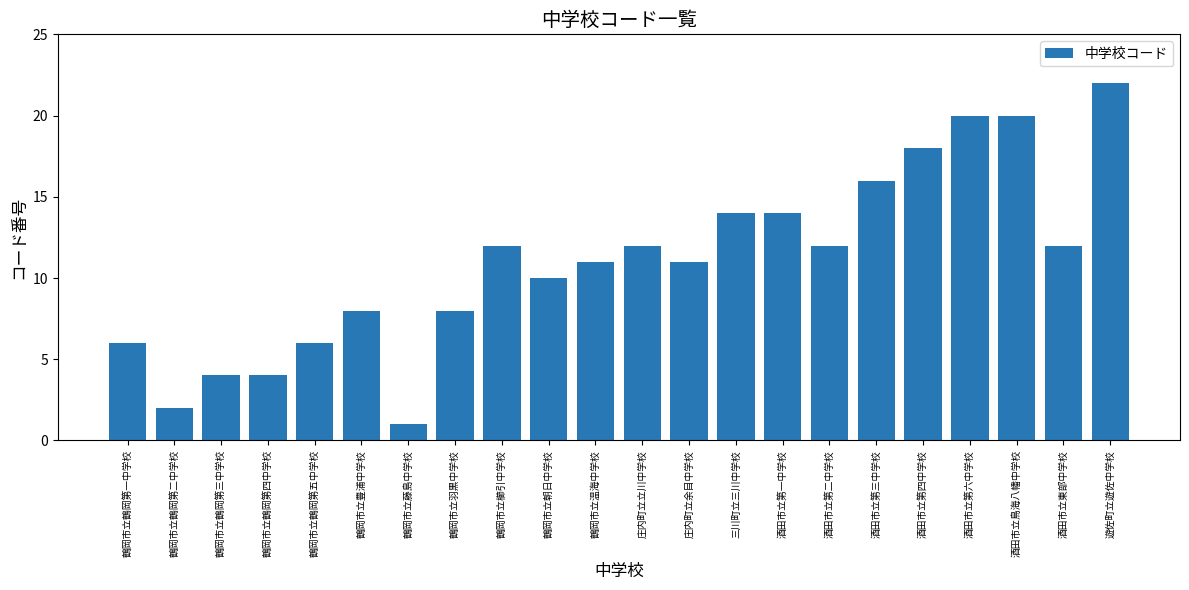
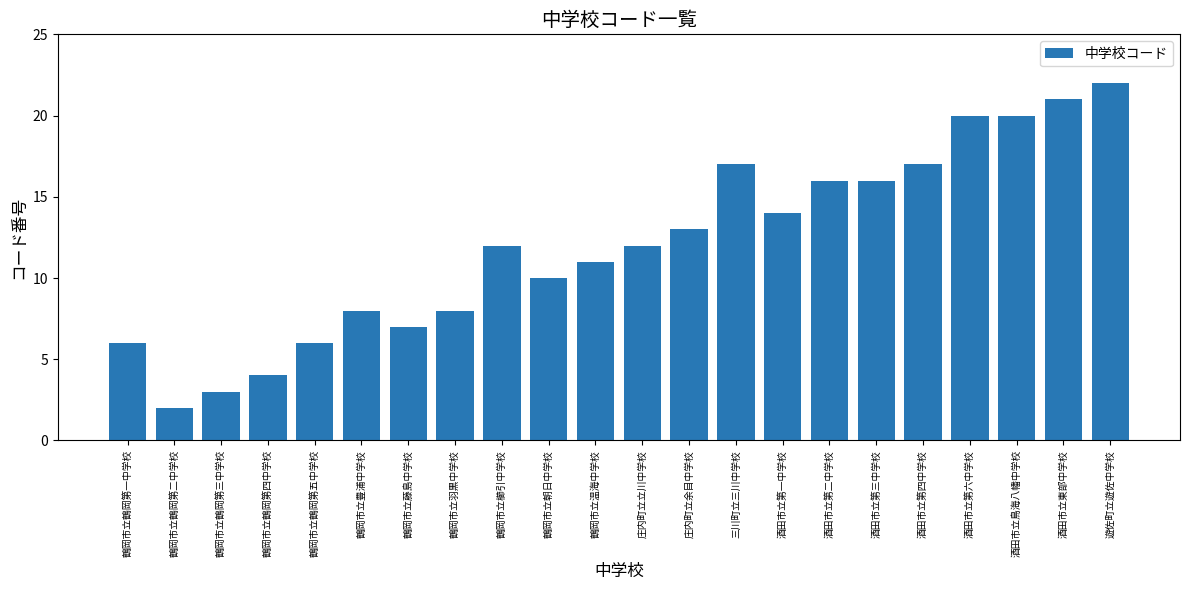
鶴岡市立鶴岡第三中学校: 4 -> 3
鶴岡市立藤島中学校: 1 -> 7
庄内町立余目中学校: 11 -> 13
三川町立三川中学校: 14 -> 17
酒田市立第二中学校: 12 -> 16
酒田市立第四中学校: 18 -> 17
酒田市立東部中学校: 12 -> 21
